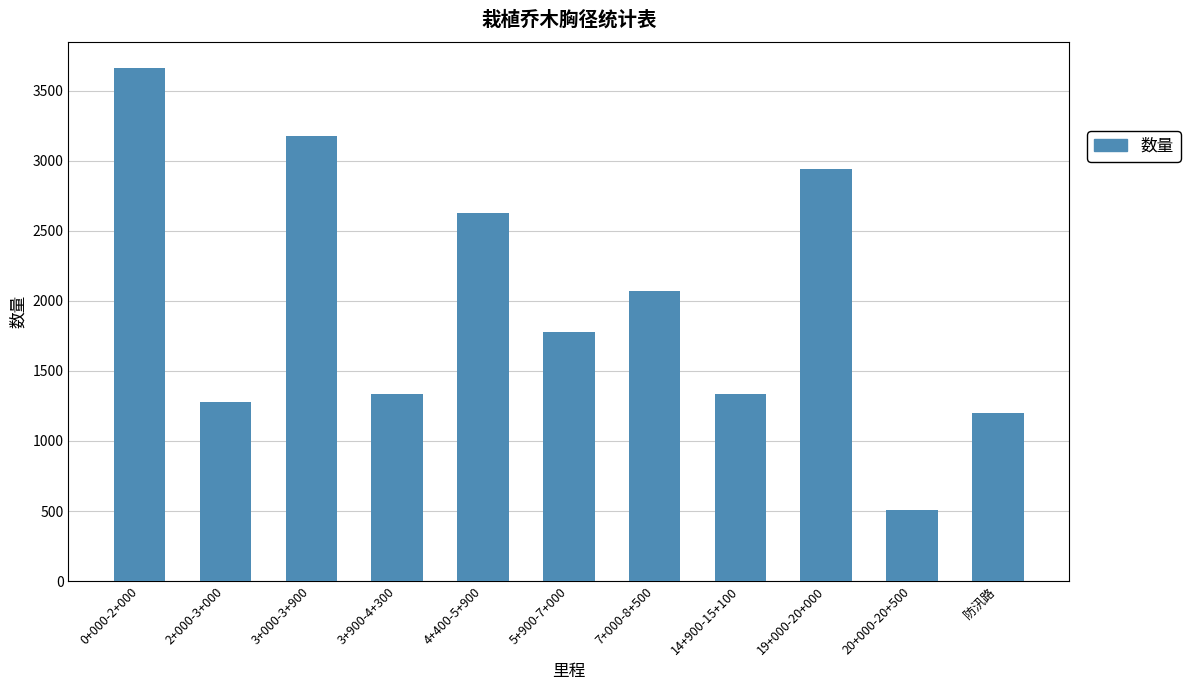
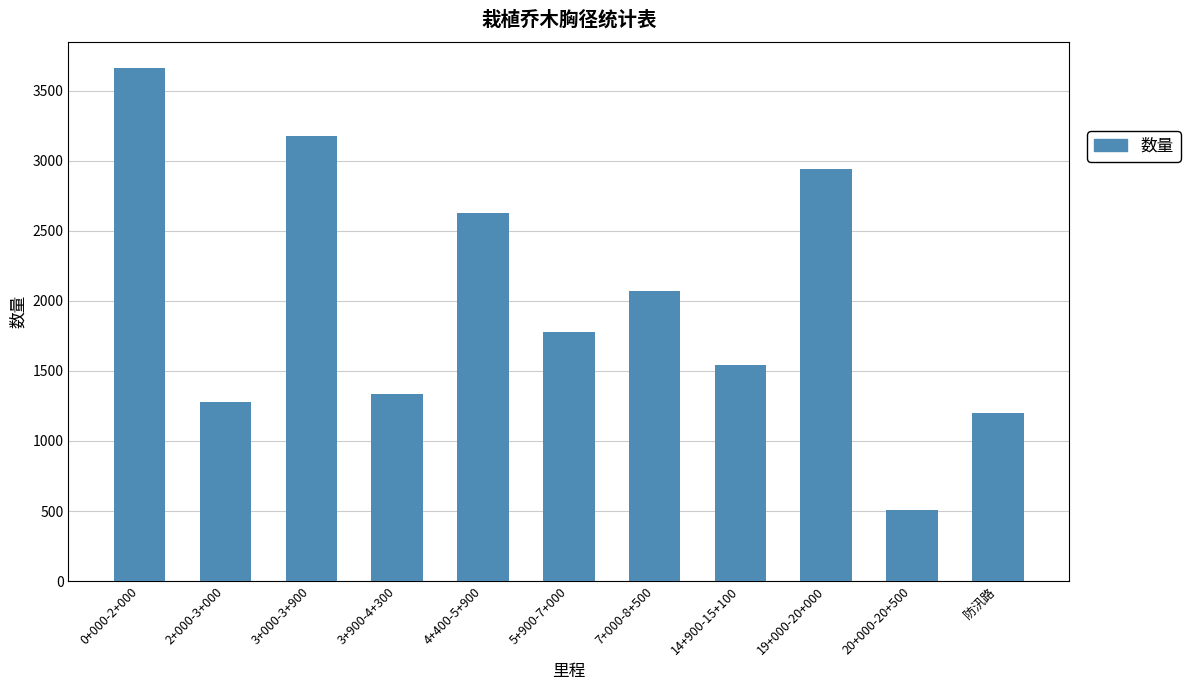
14+900-15+100: 1330 -> 1540
